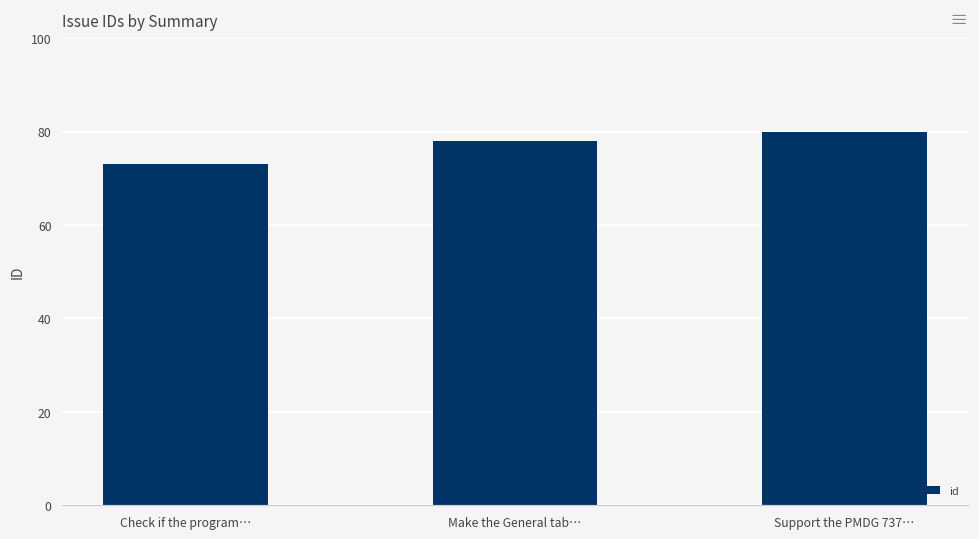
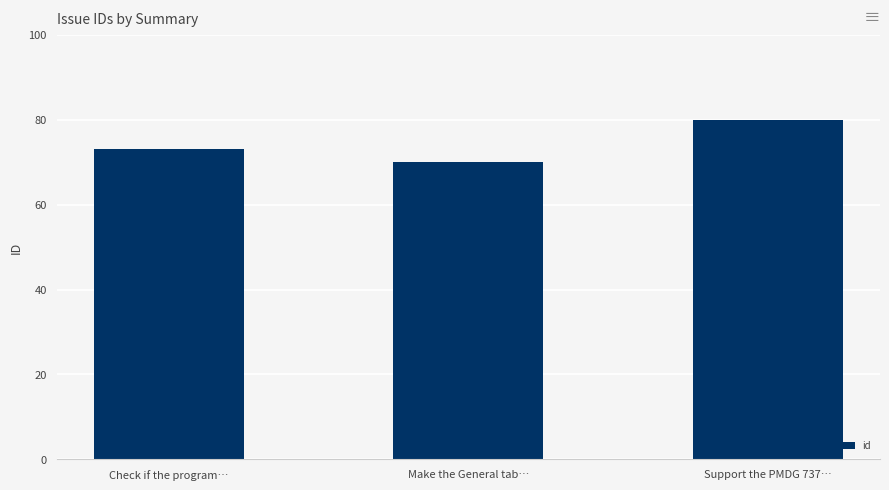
Make the General tab…: 78 -> 70
